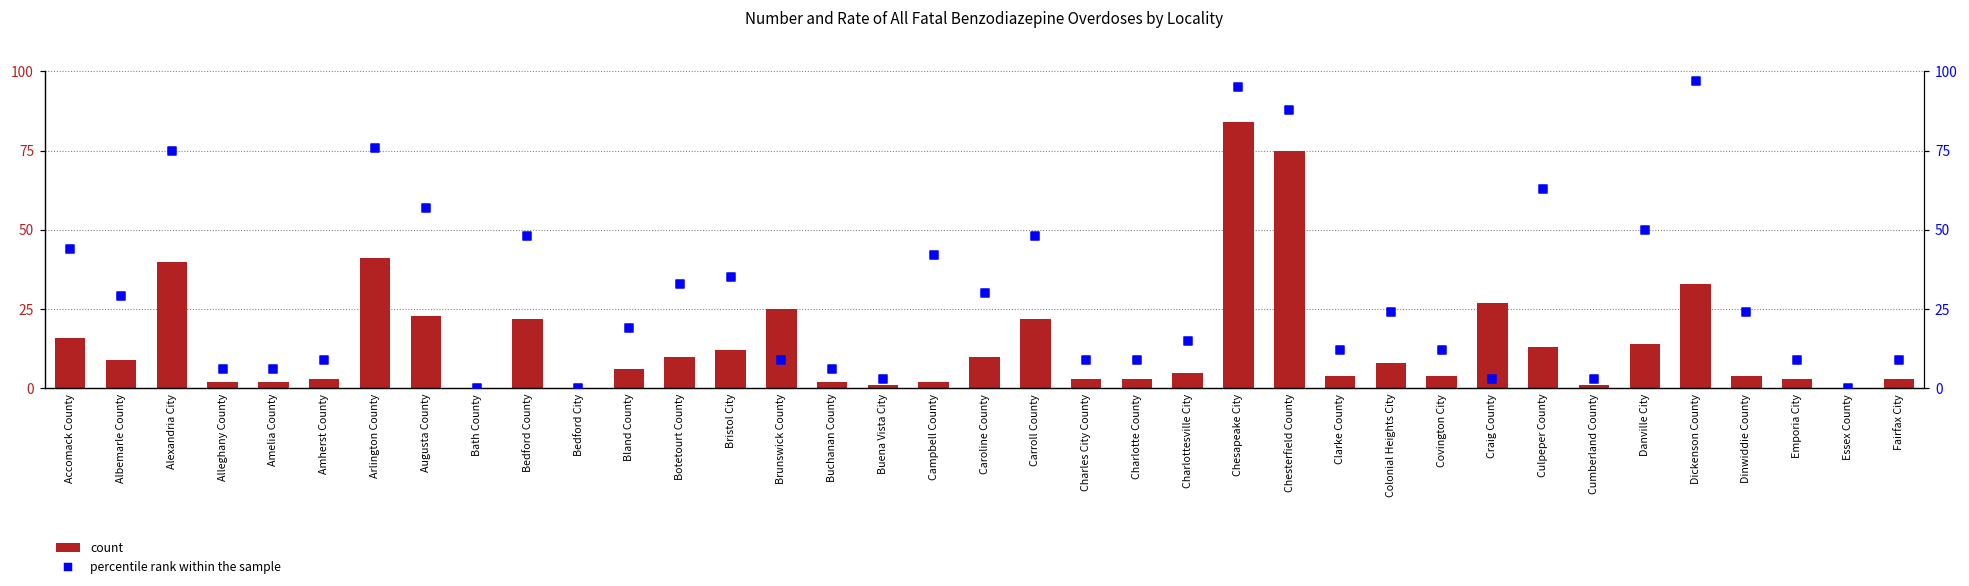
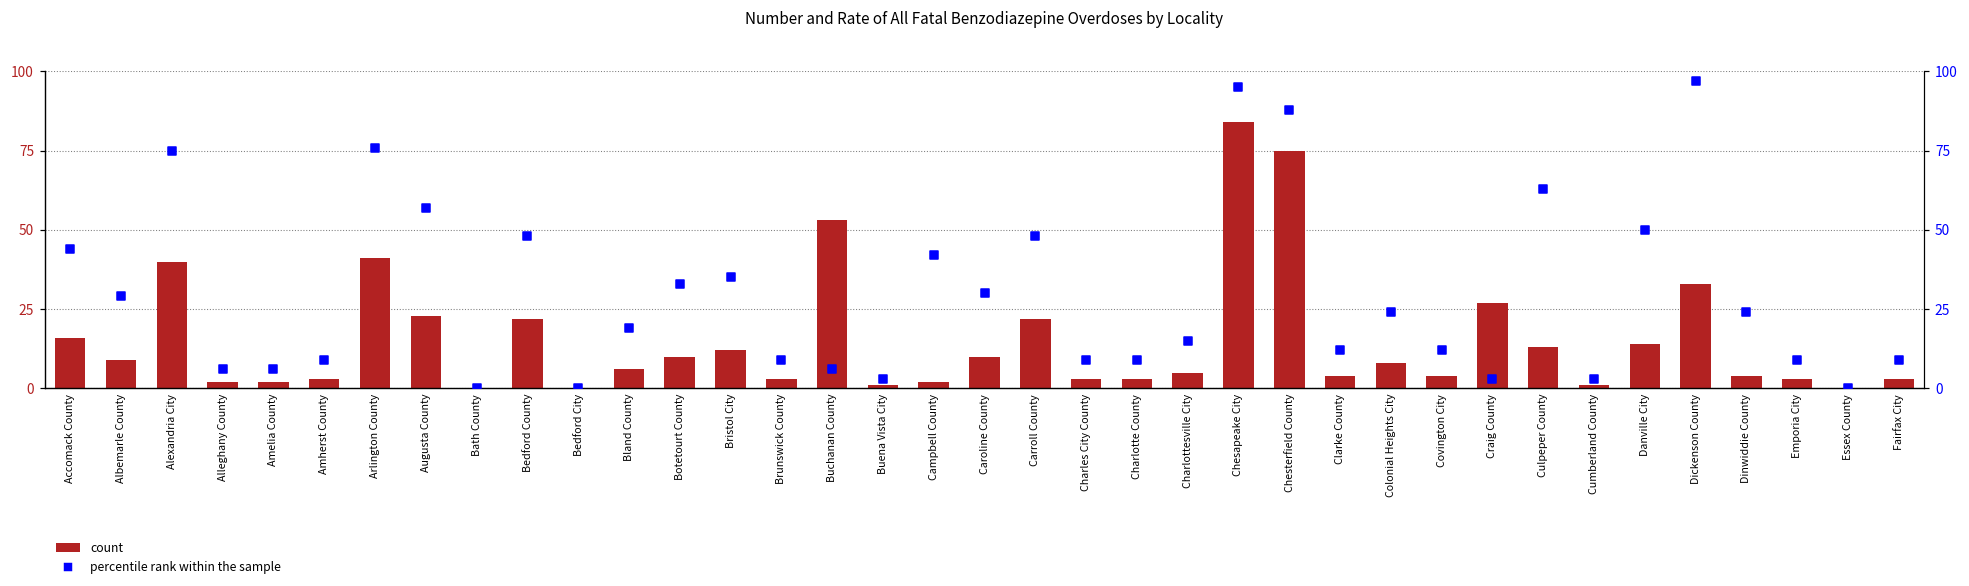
count, Brunswick County: 25 -> 3
count, Buchanan County: 2 -> 53
